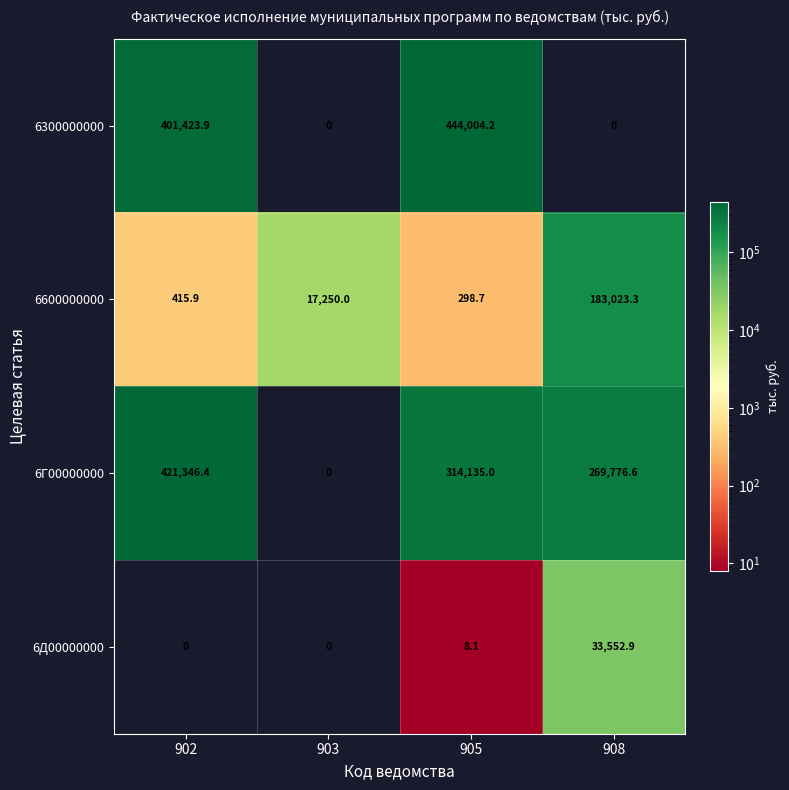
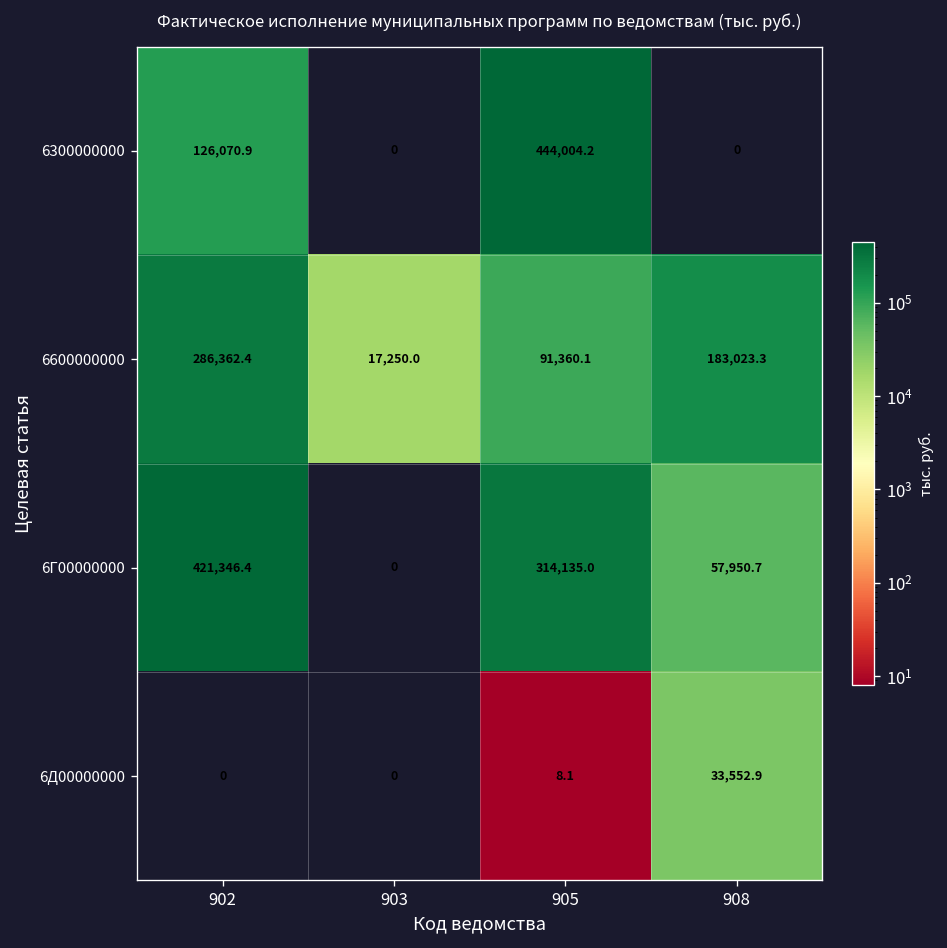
6300000000, 902: 401,423.9 -> 126,070.9
6600000000, 902: 415.9 -> 286,362.4
6600000000, 905: 298.7 -> 91,360.1
6Г00000000, 908: 269,776.6 -> 57,950.7
